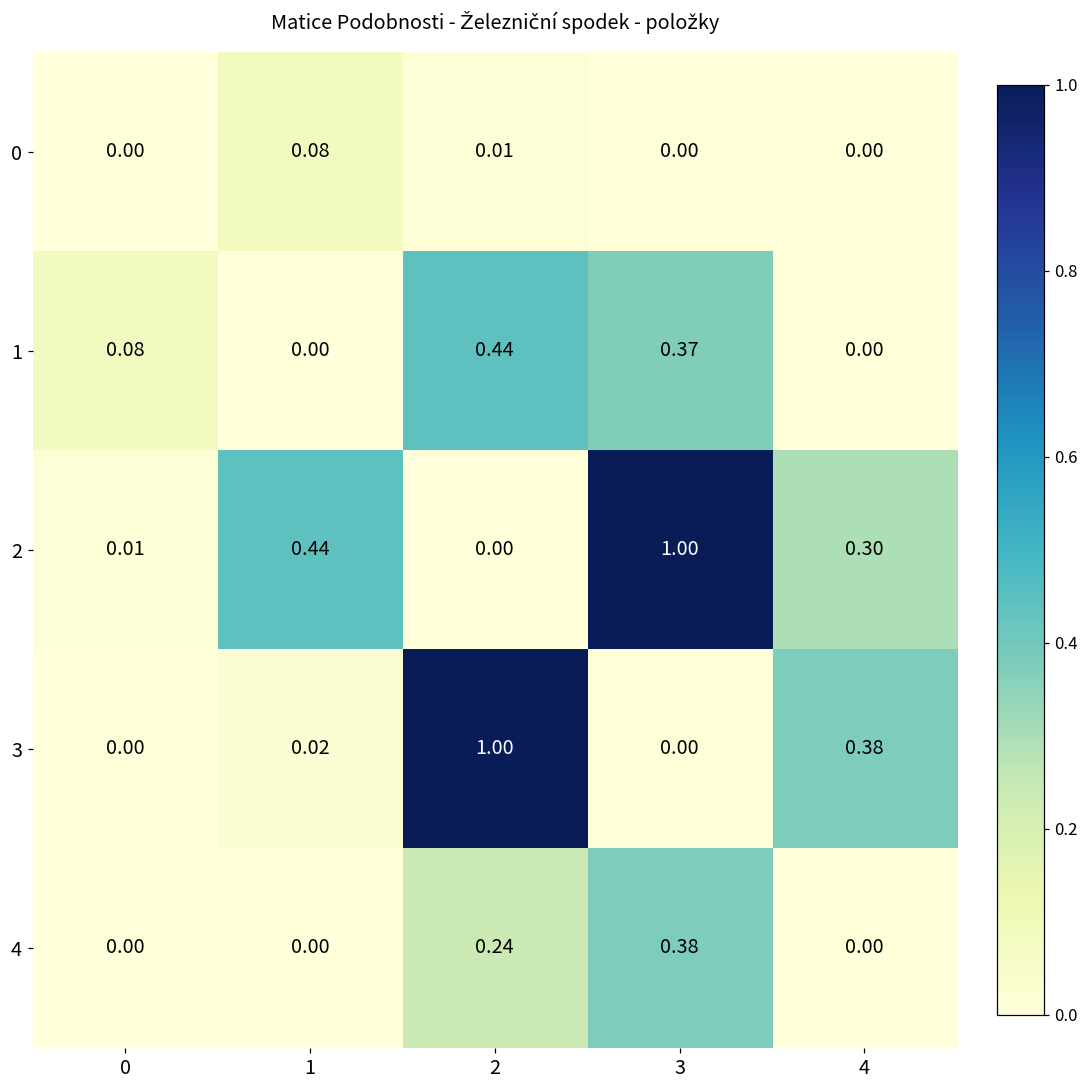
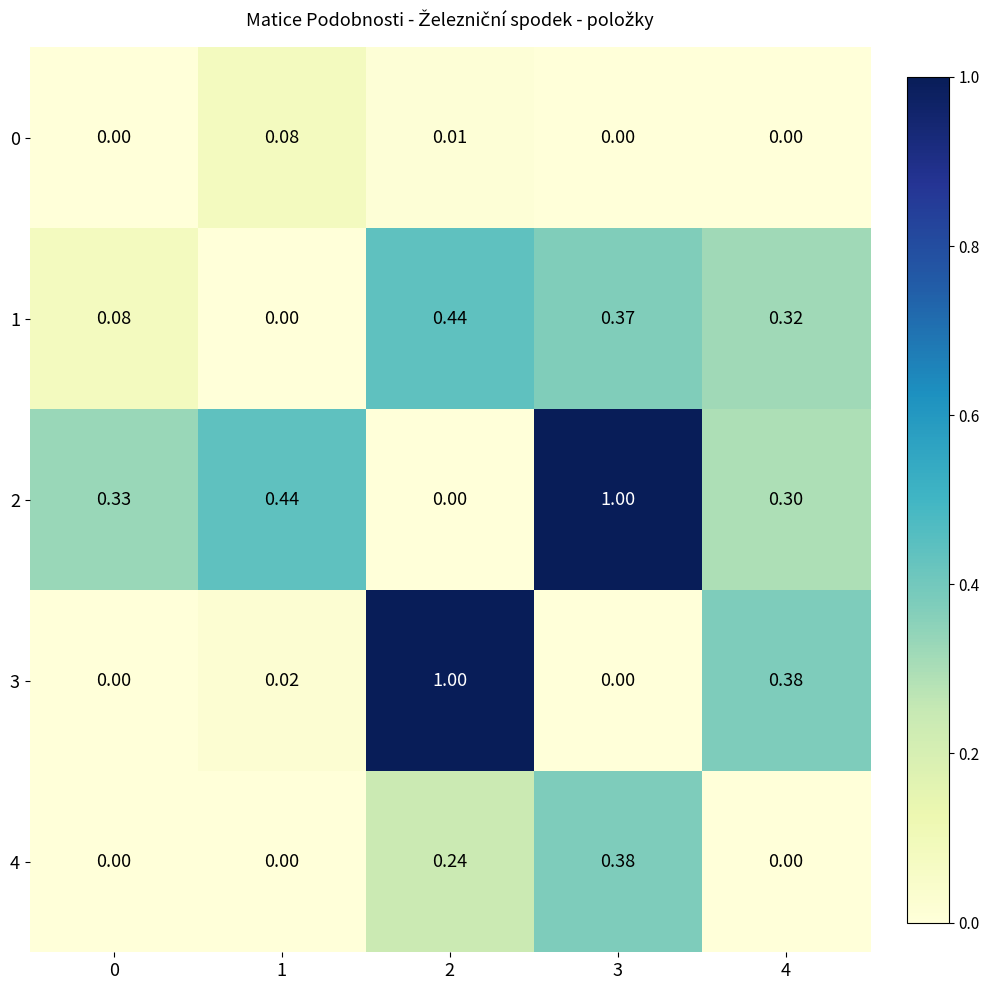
1, 4: 0.00 -> 0.32
2, 0: 0.01 -> 0.33
